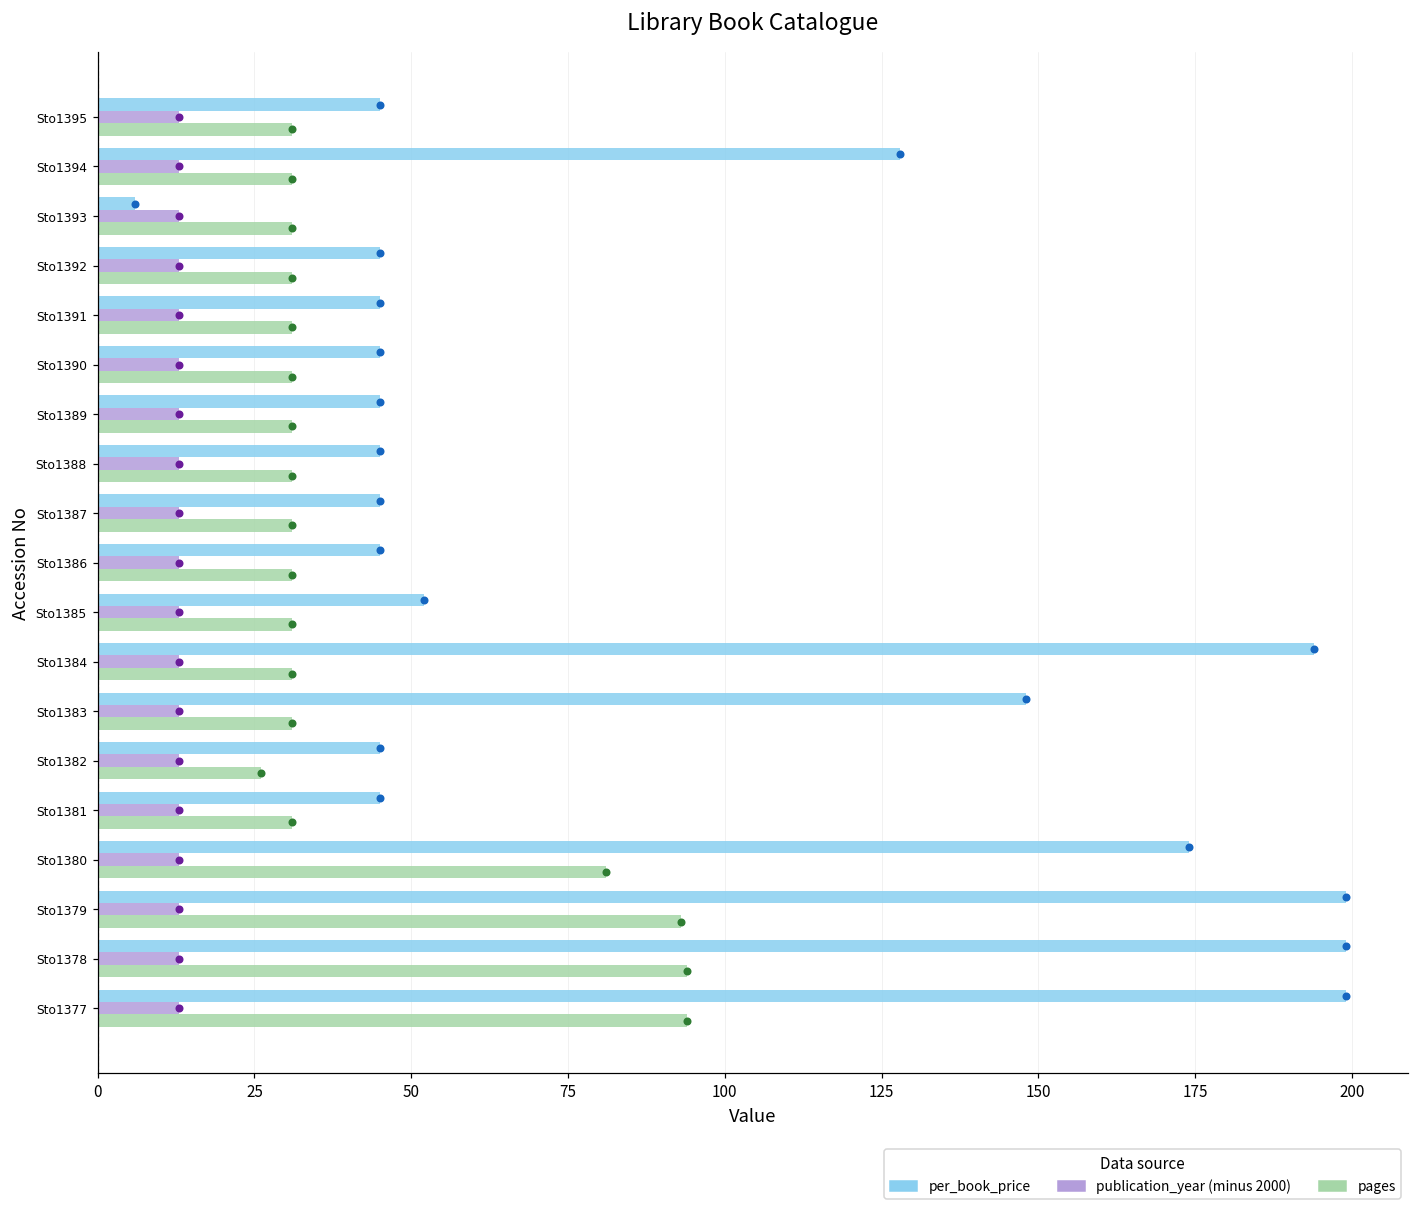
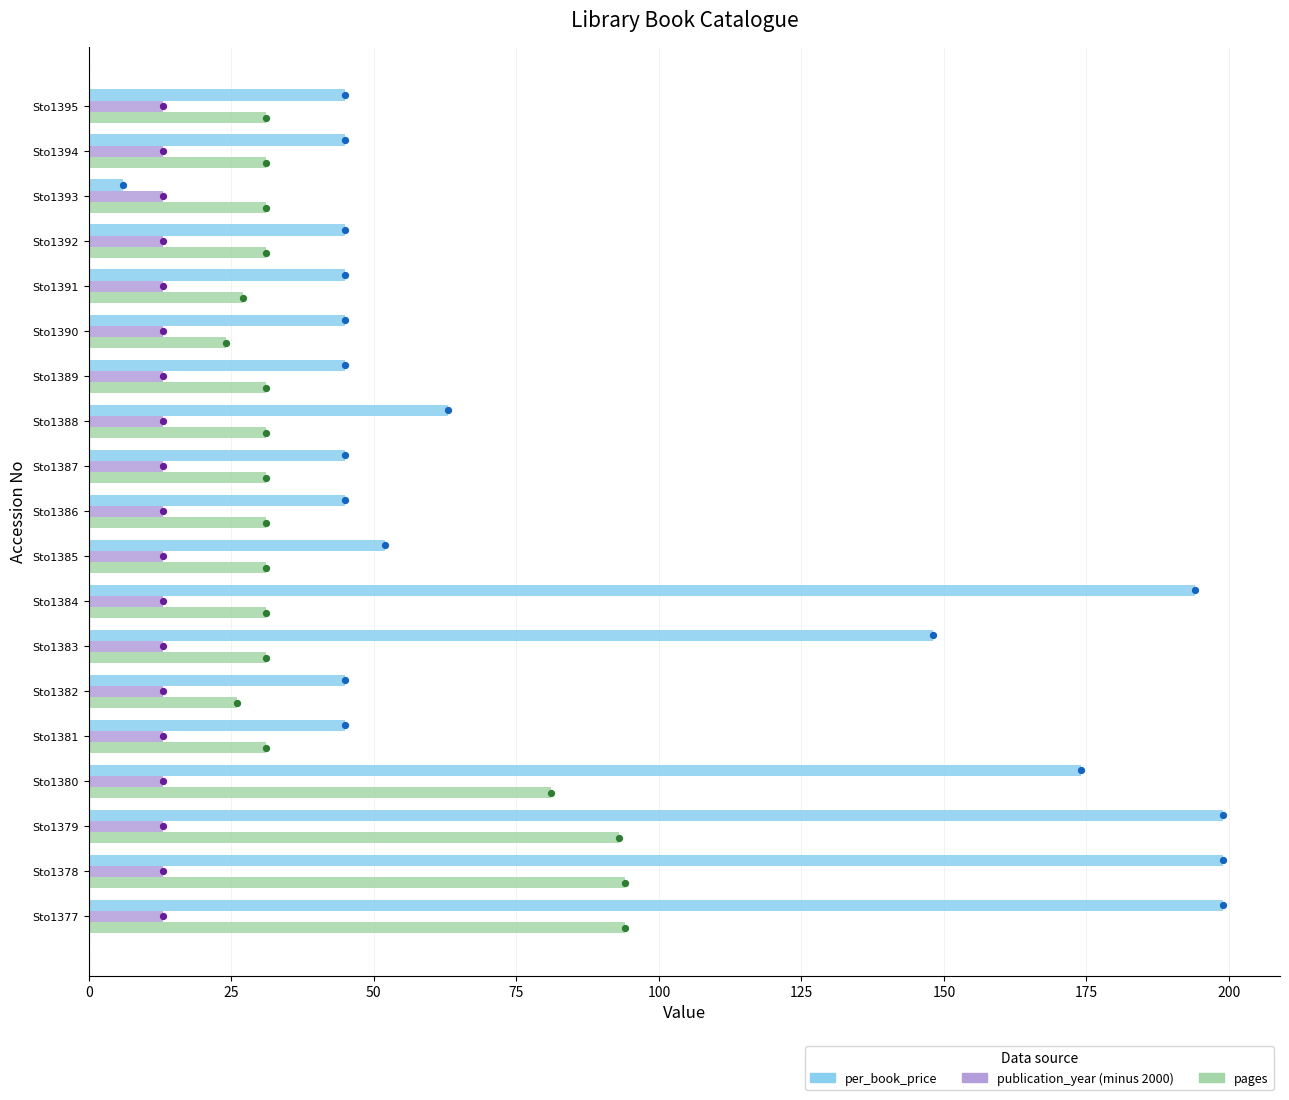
per_book_price, Sto1394: 128 -> 45
pages, Sto1391: 31 -> 27
pages, Sto1390: 31 -> 24
per_book_price, Sto1388: 45 -> 63
